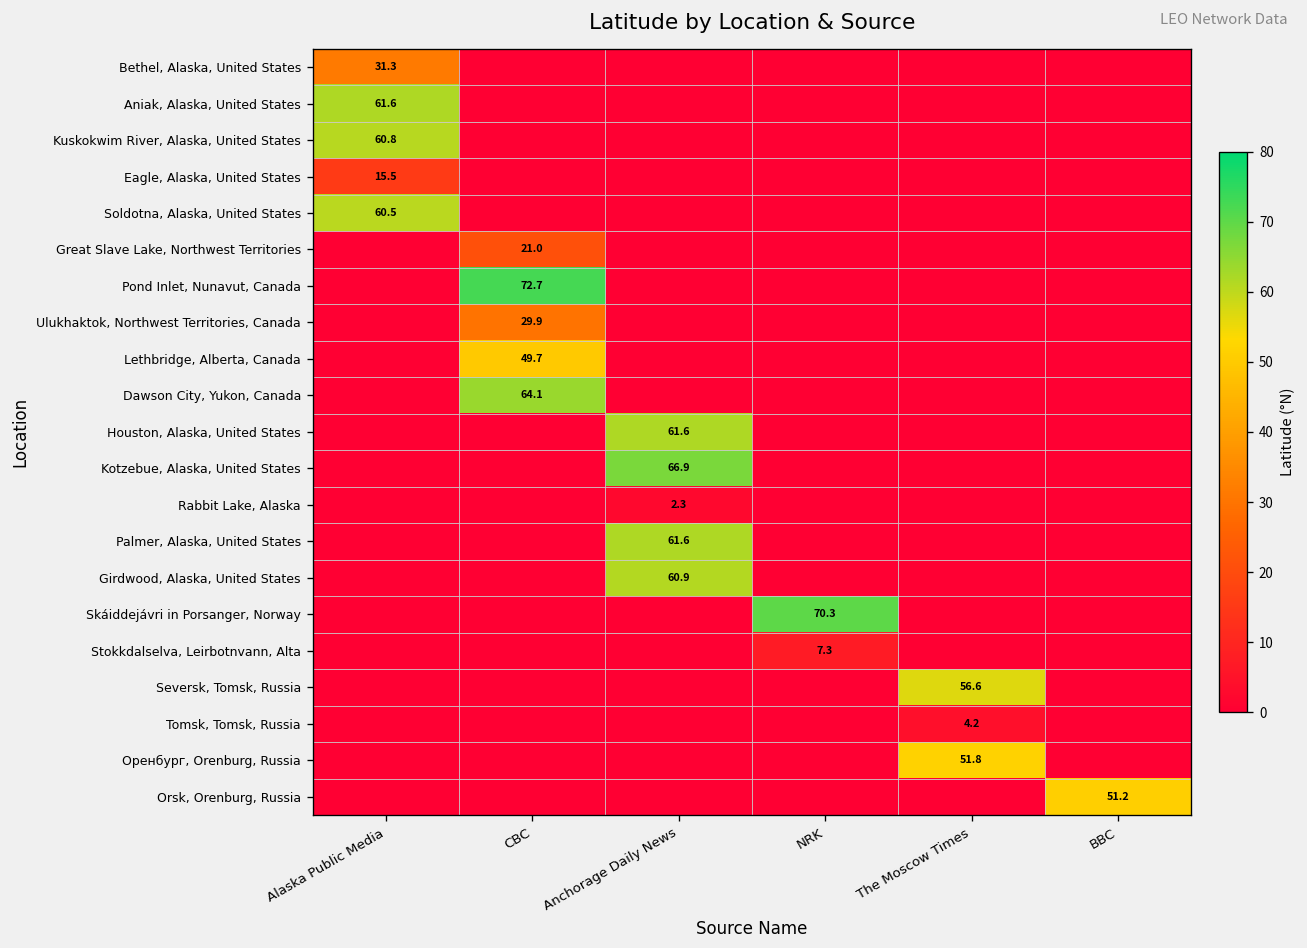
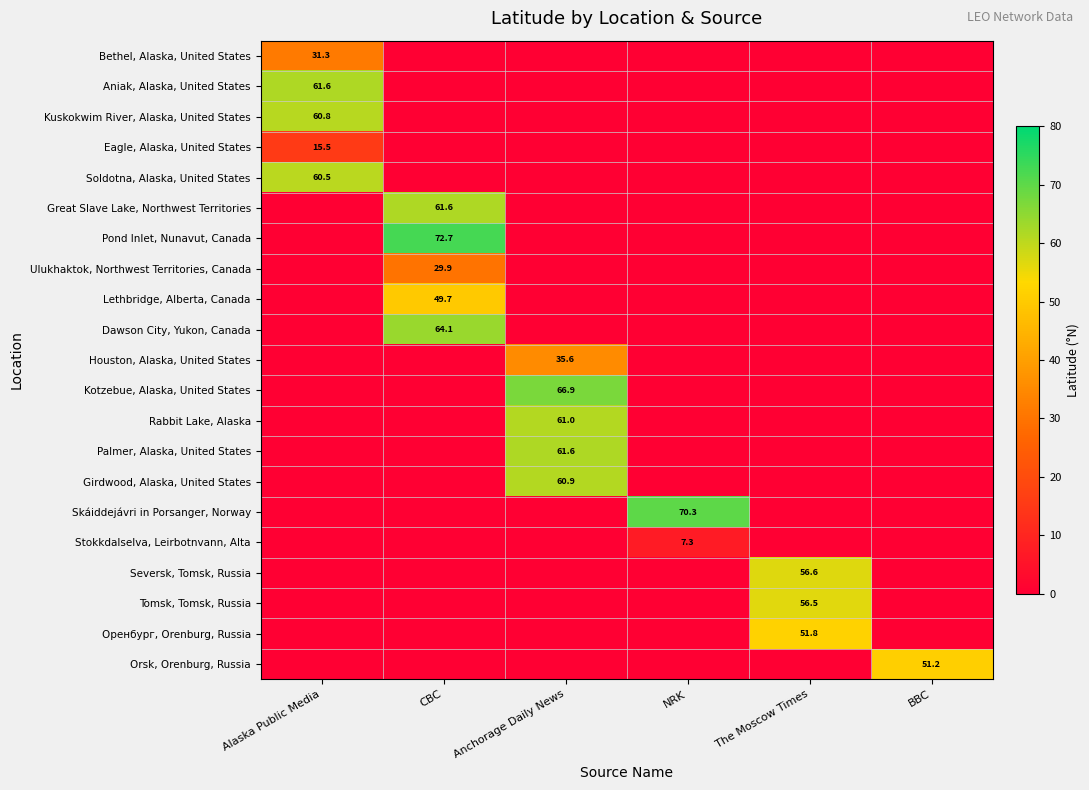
Great Slave Lake, Northwest Territories, CBC: 21.0 -> 61.6
Houston, Alaska, United States, Anchorage Daily News: 61.6 -> 35.6
Rabbit Lake, Alaska, Anchorage Daily News: 2.3 -> 61.0
Tomsk, Tomsk, Russia, The Moscow Times: 4.2 -> 56.5
